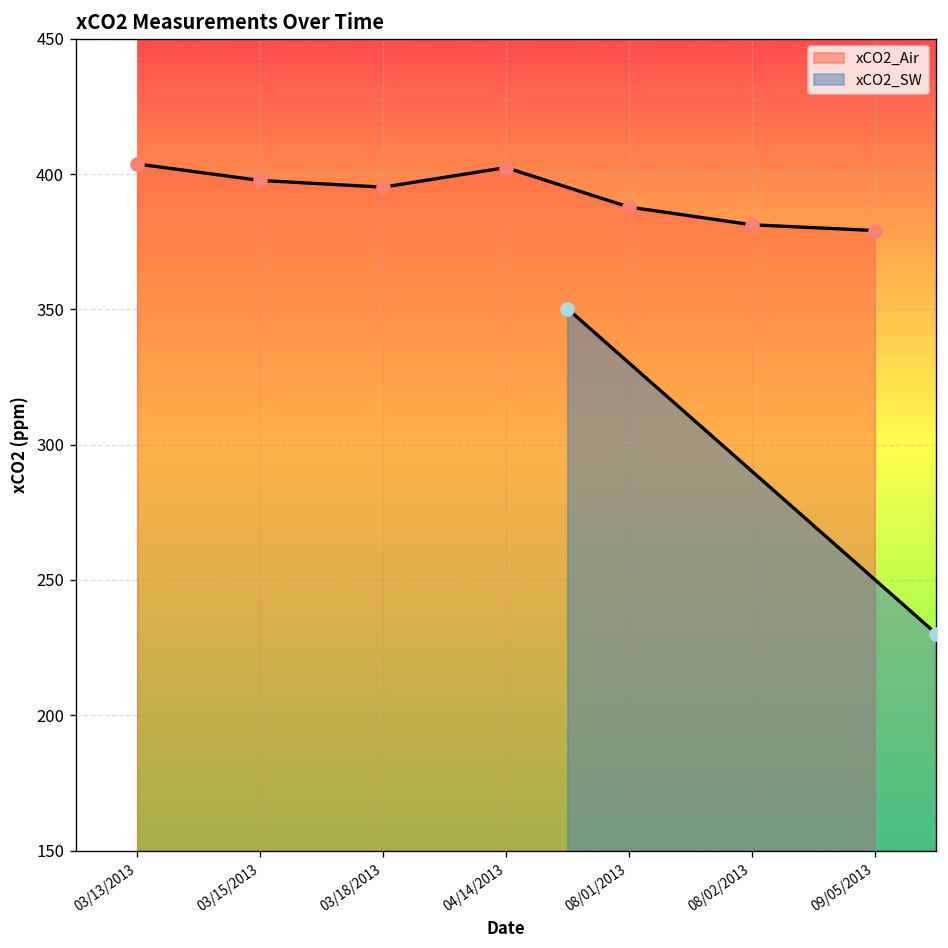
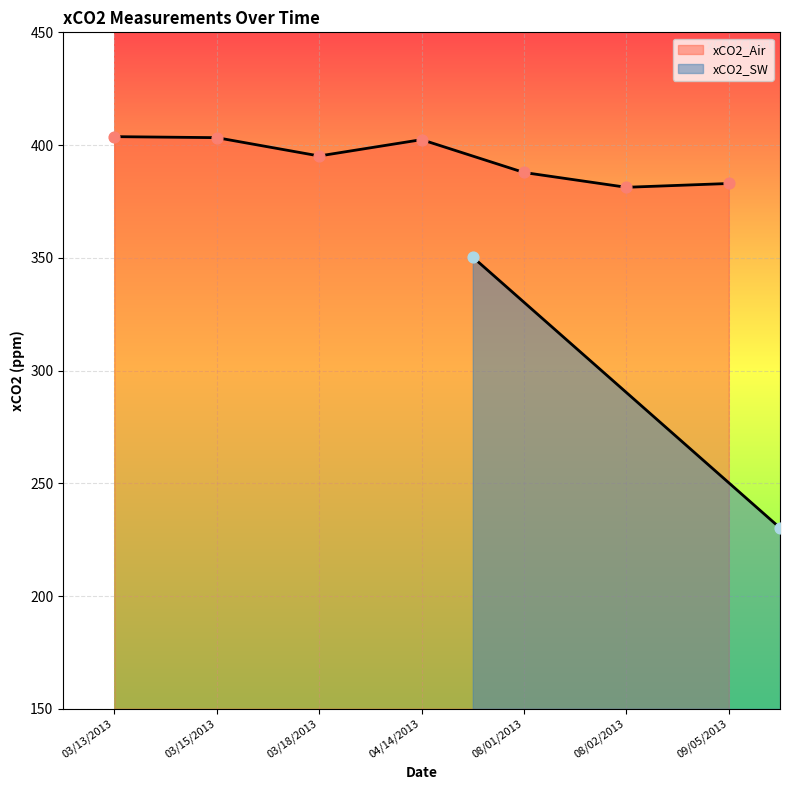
xCO2_Air, 03/15/2013: 398 -> 403
xCO2_Air, 09/05/2013: 379 -> 383
